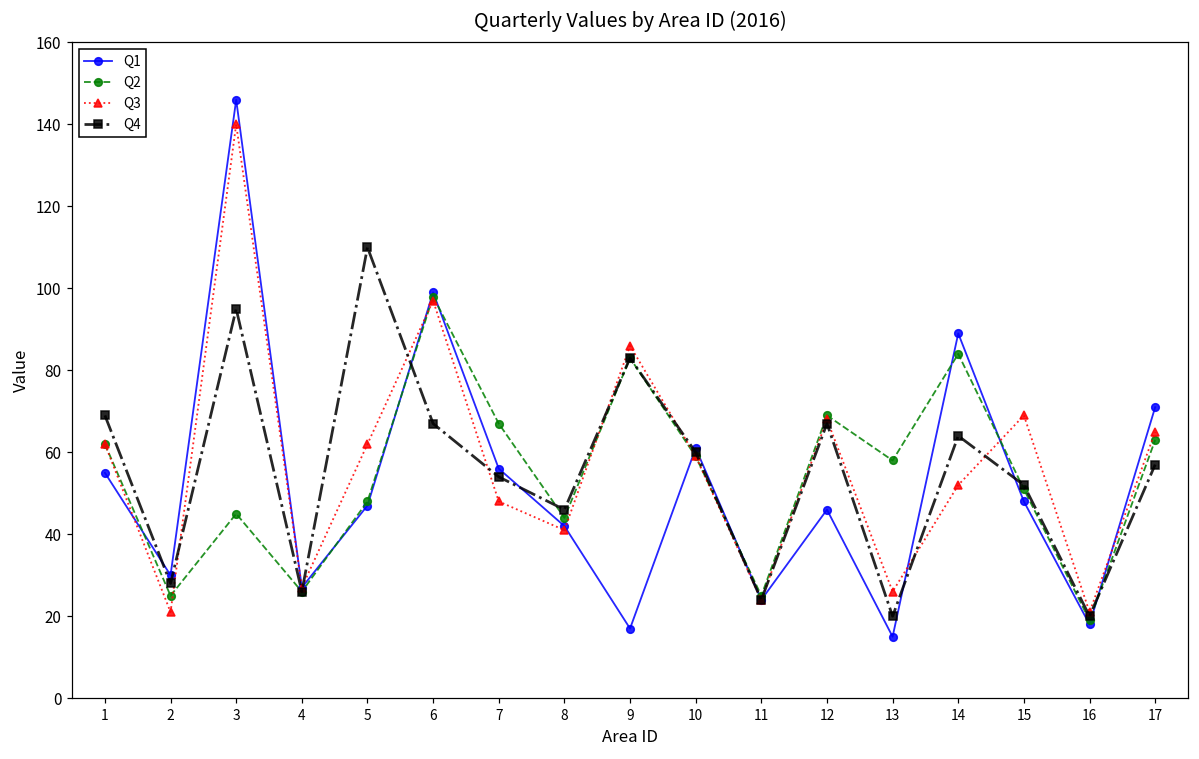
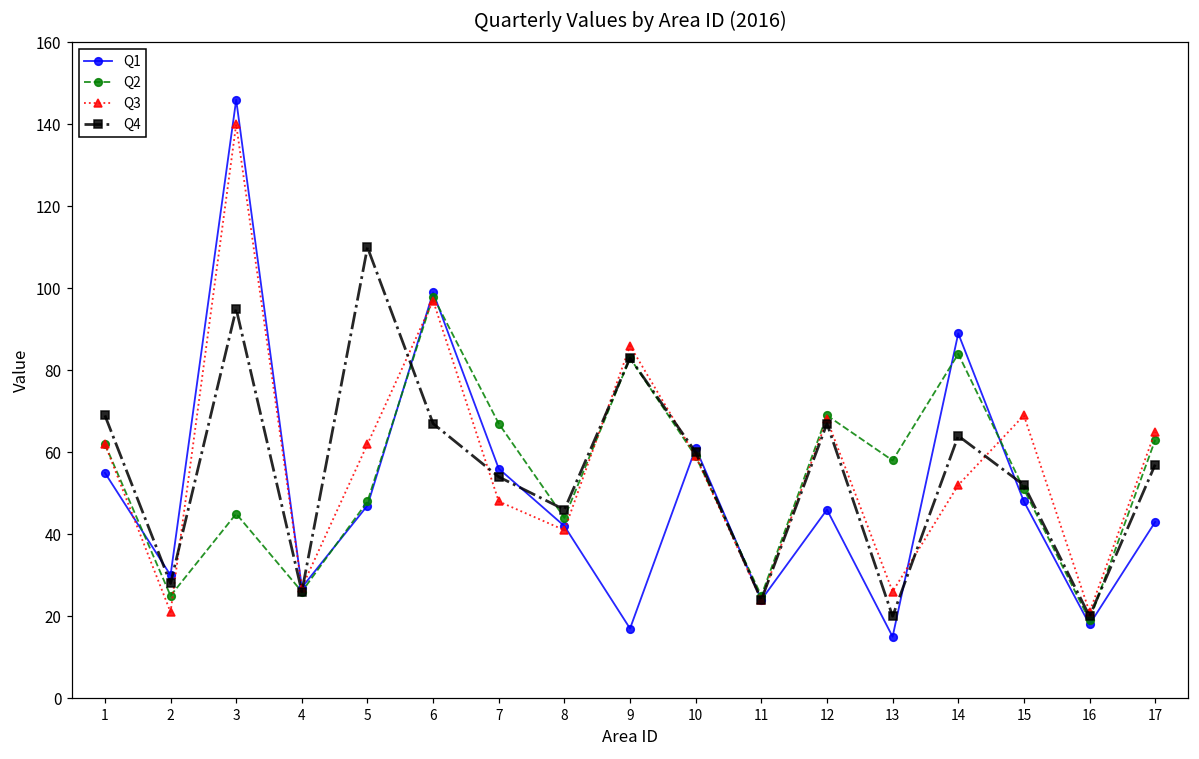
Q1, 17: 71 -> 43
